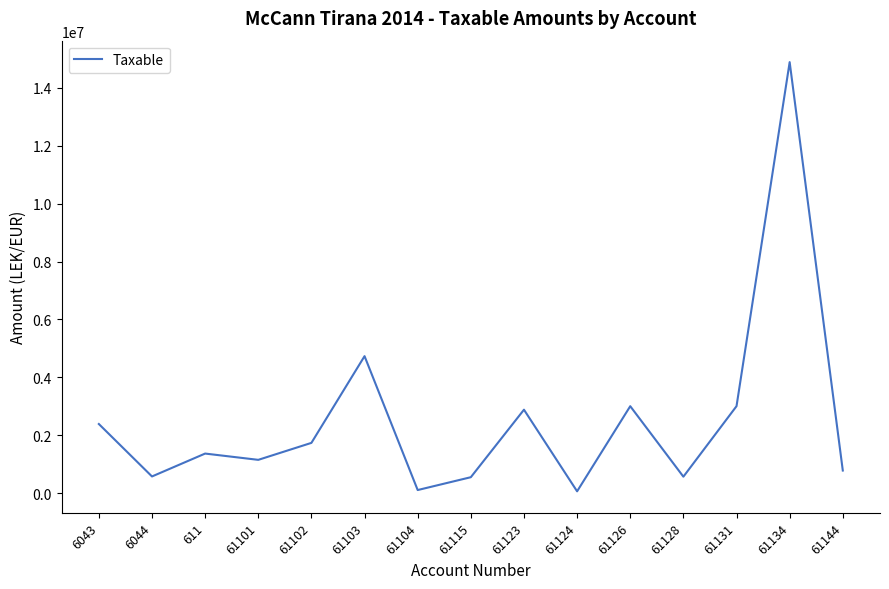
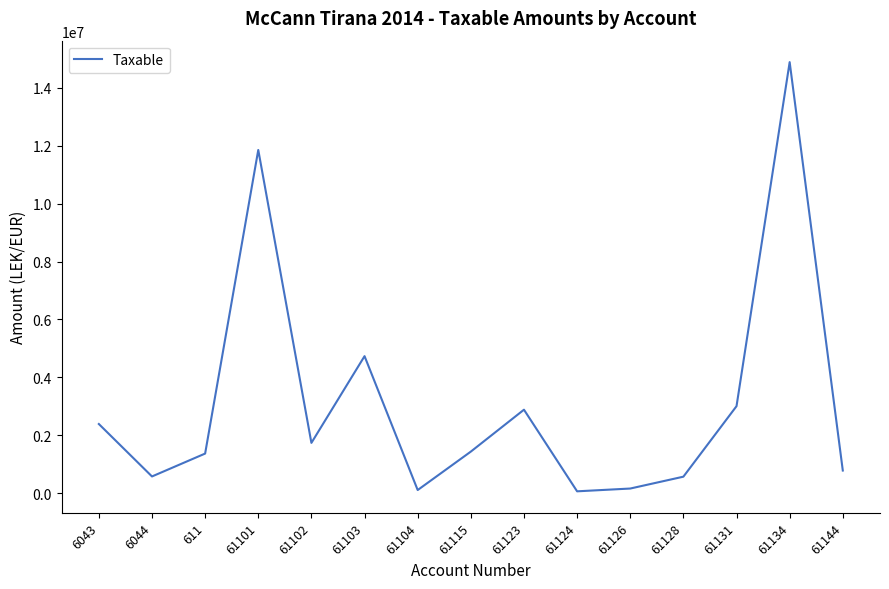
61101: 1100000 -> 11900000
61115: 500000 -> 1400000
61126: 3000000 -> 200000
